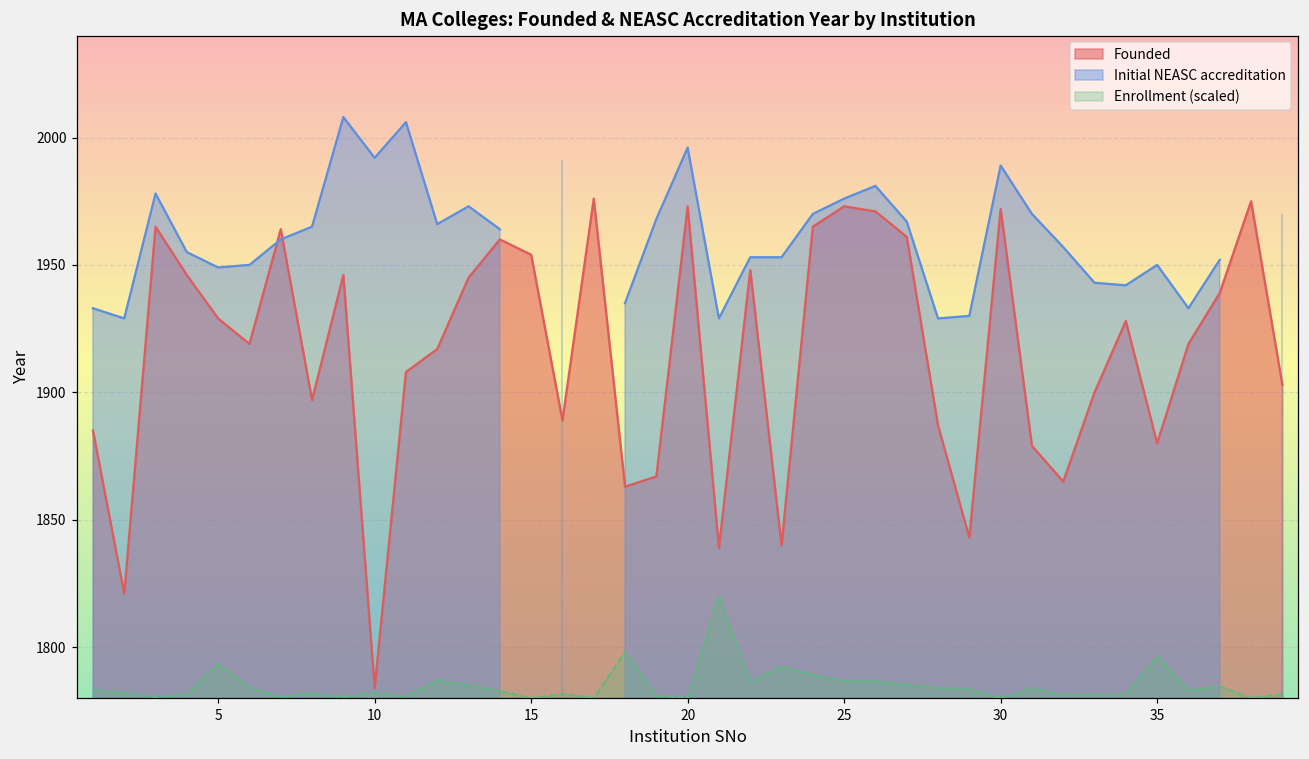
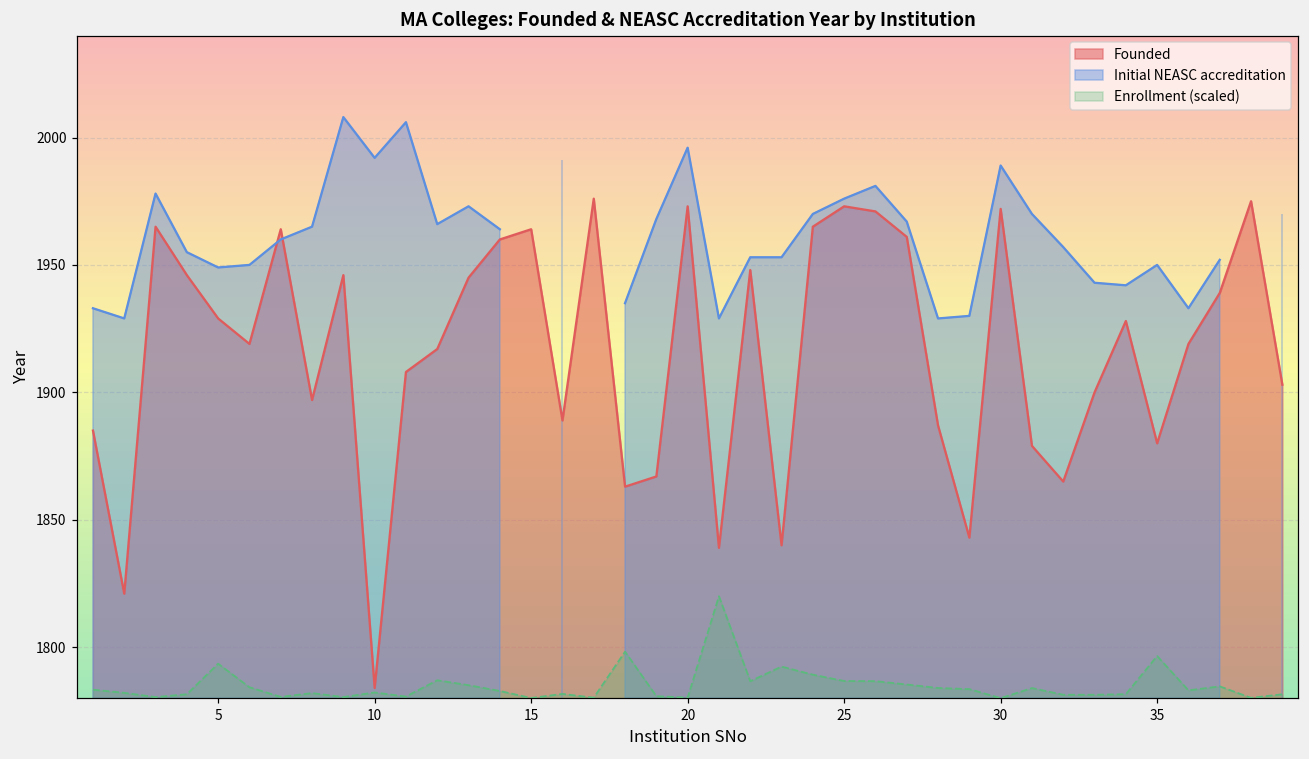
Founded, 15: 1954 -> 1964
